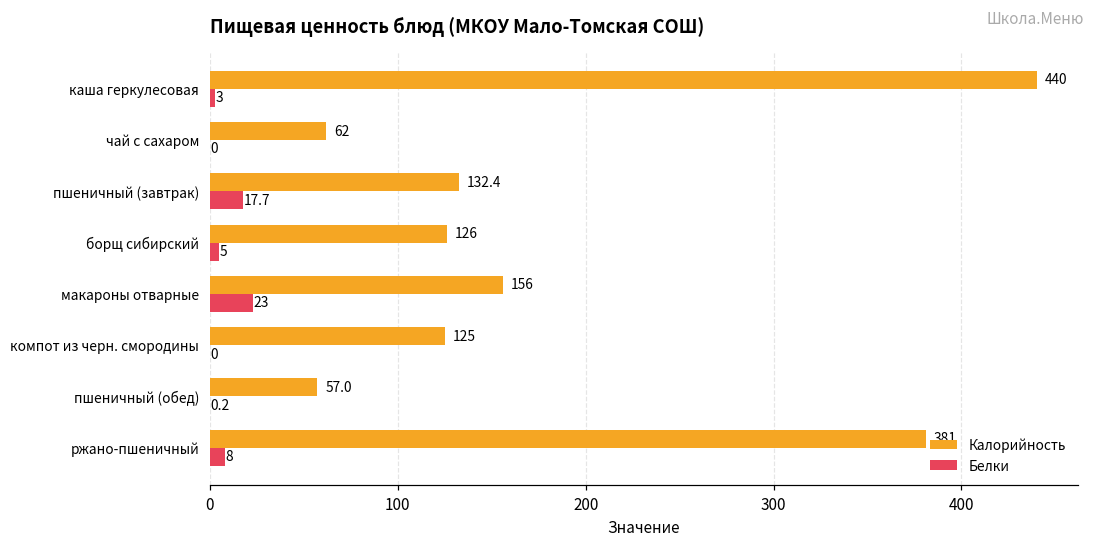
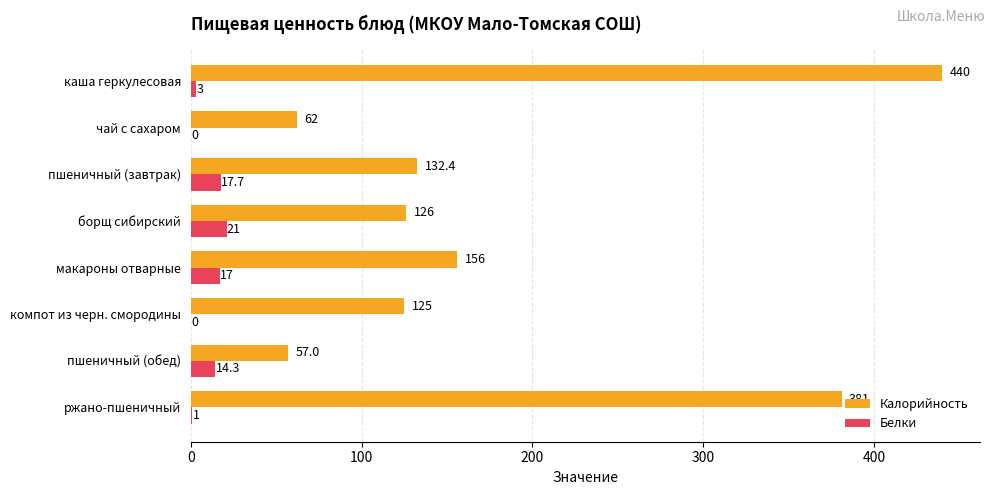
Белки, борщ сибирский: 5 -> 21
Белки, макароны отварные: 23 -> 17
Белки, пшеничный (обед): 0.2 -> 14.3
Белки, ржано-пшеничный: 8 -> 1
